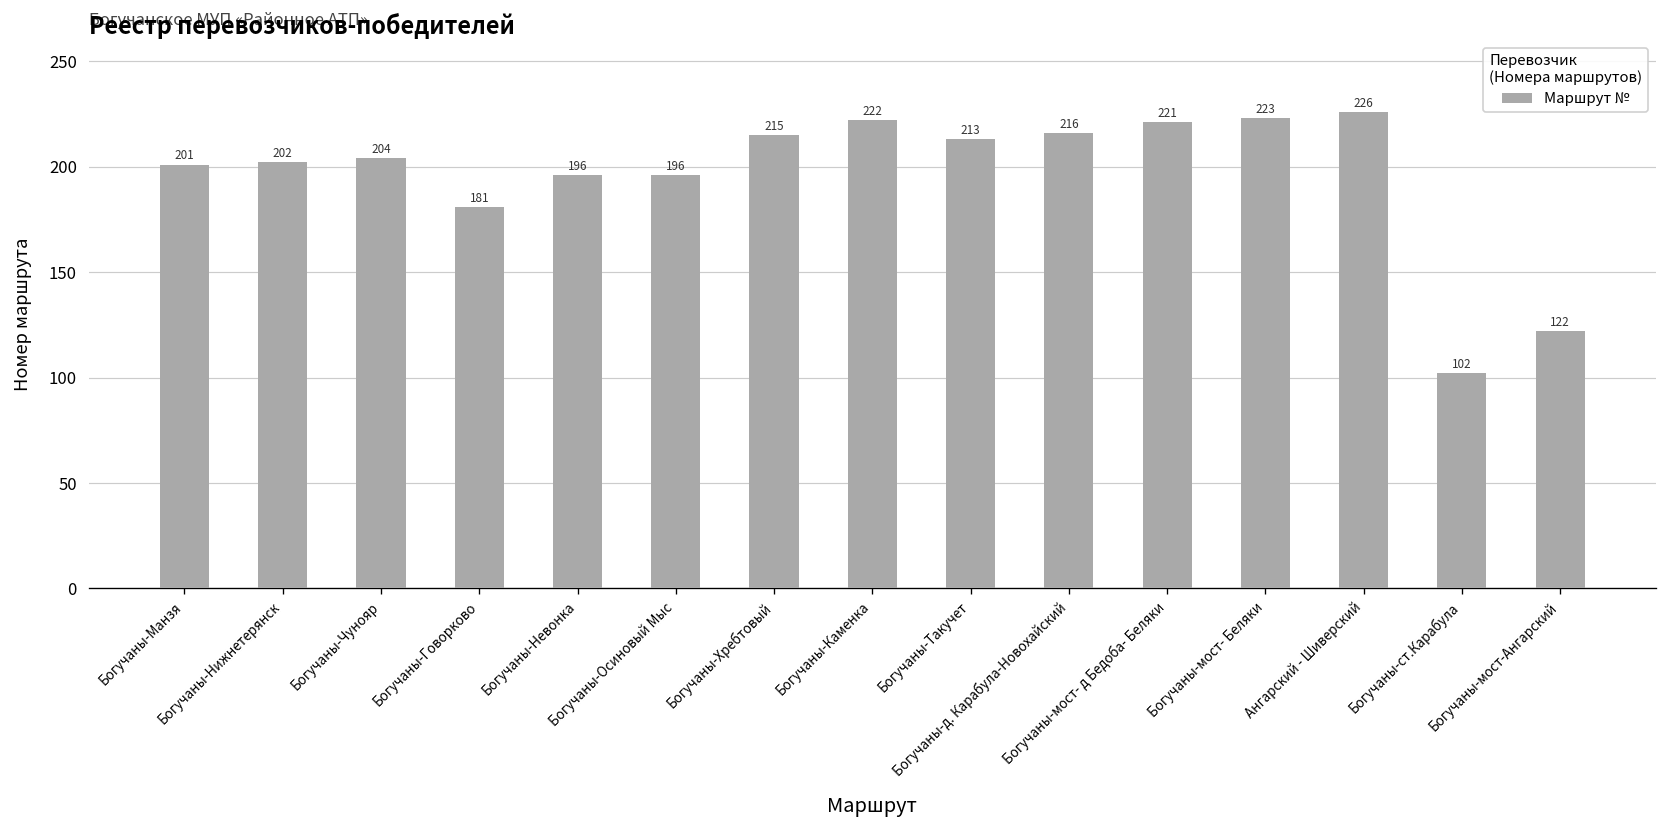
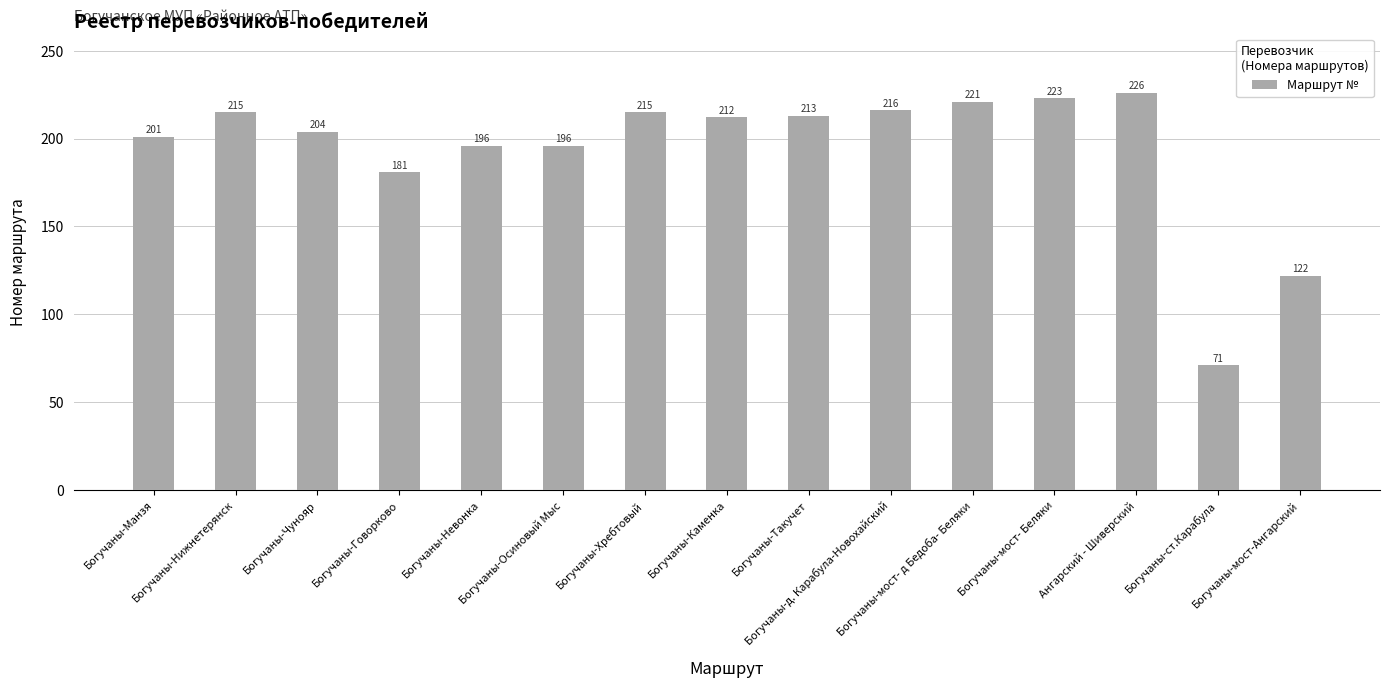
Богучаны-Нижнетерянск: 202 -> 215
Богучаны-Каменка: 222 -> 212
Богучаны-ст.Карабула: 102 -> 71
